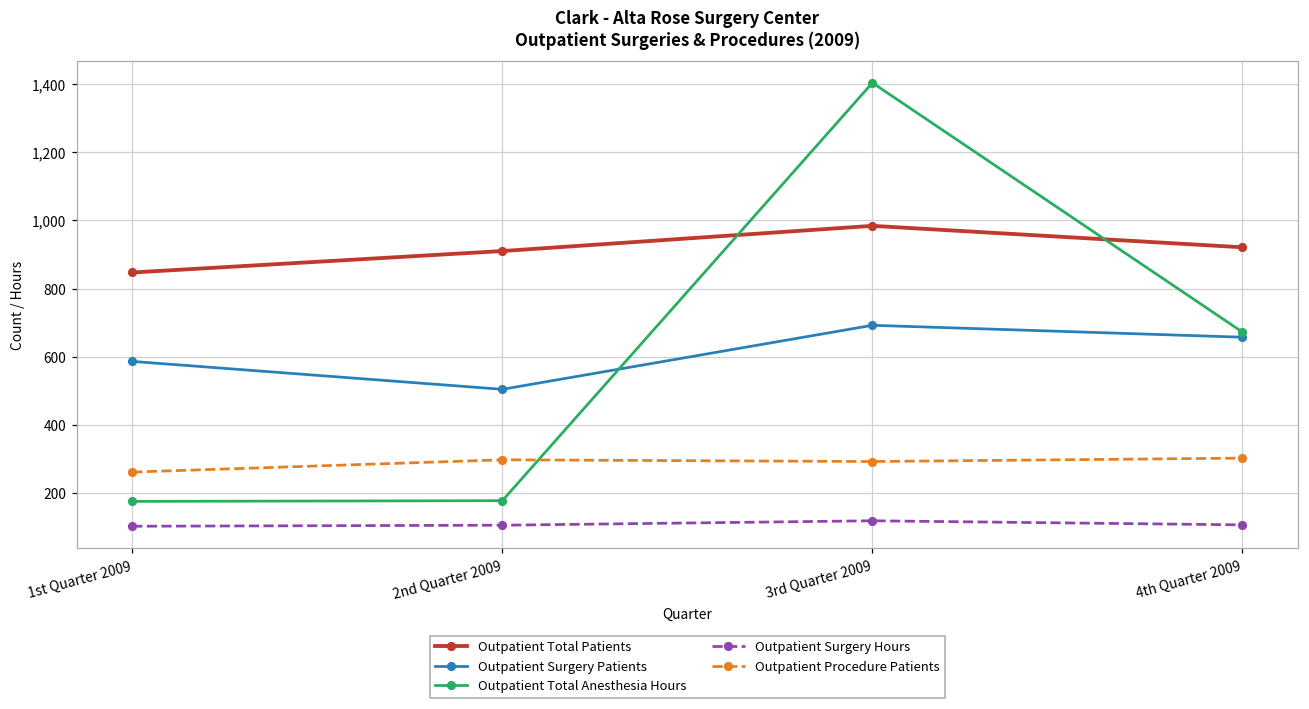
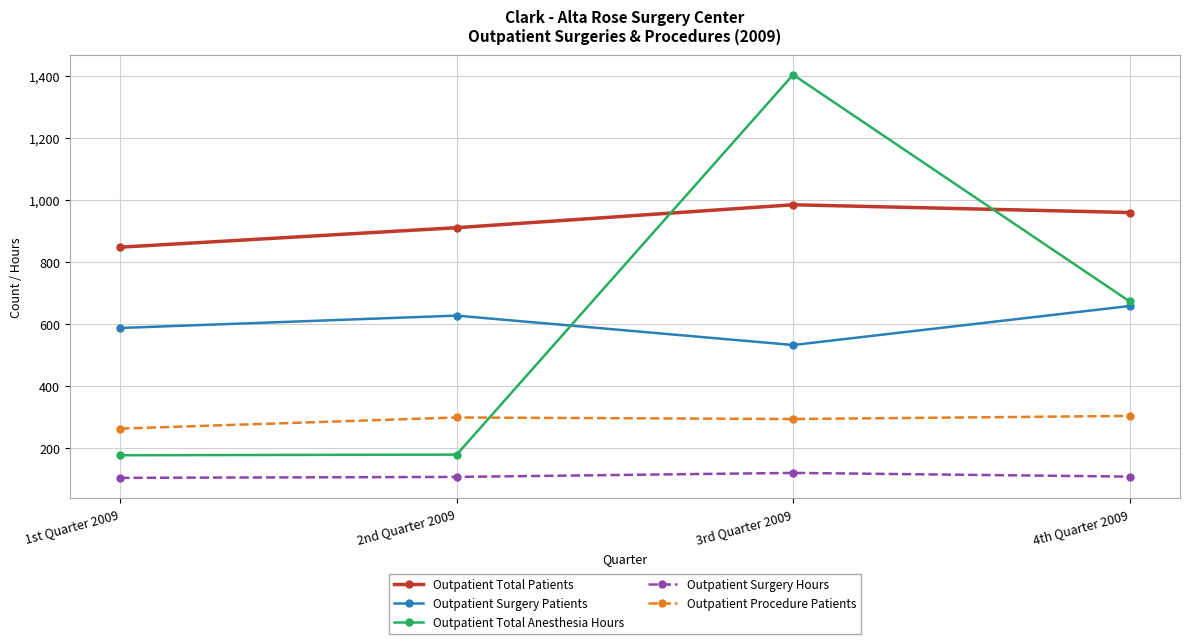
Outpatient Surgery Patients, 2nd Quarter 2009: 500 -> 630
Outpatient Surgery Patients, 3rd Quarter 2009: 690 -> 530
Outpatient Total Patients, 4th Quarter 2009: 920 -> 960
